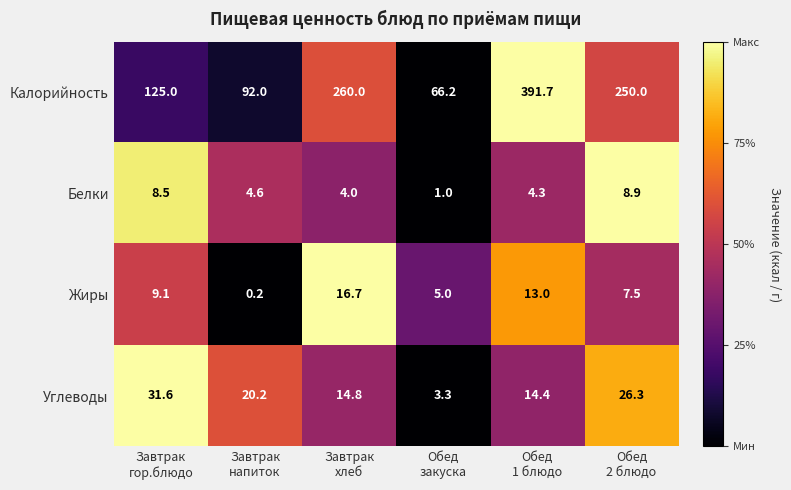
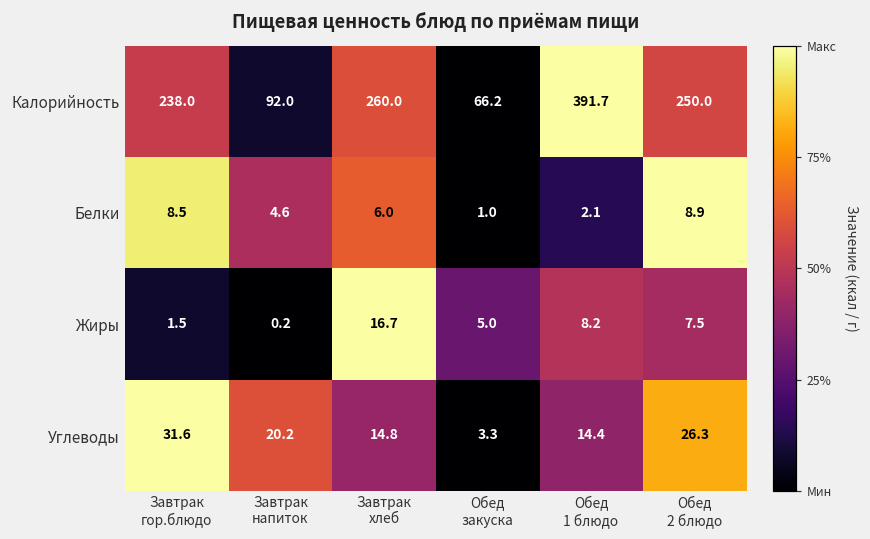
Калорийность, Завтрак гор.блюдо: 125.0 -> 238.0
Белки, Завтрак хлеб: 4.0 -> 6.0
Белки, Обед 1 блюдо: 4.3 -> 2.1
Жиры, Завтрак гор.блюдо: 9.1 -> 1.5
Жиры, Обед 1 блюдо: 13.0 -> 8.2
